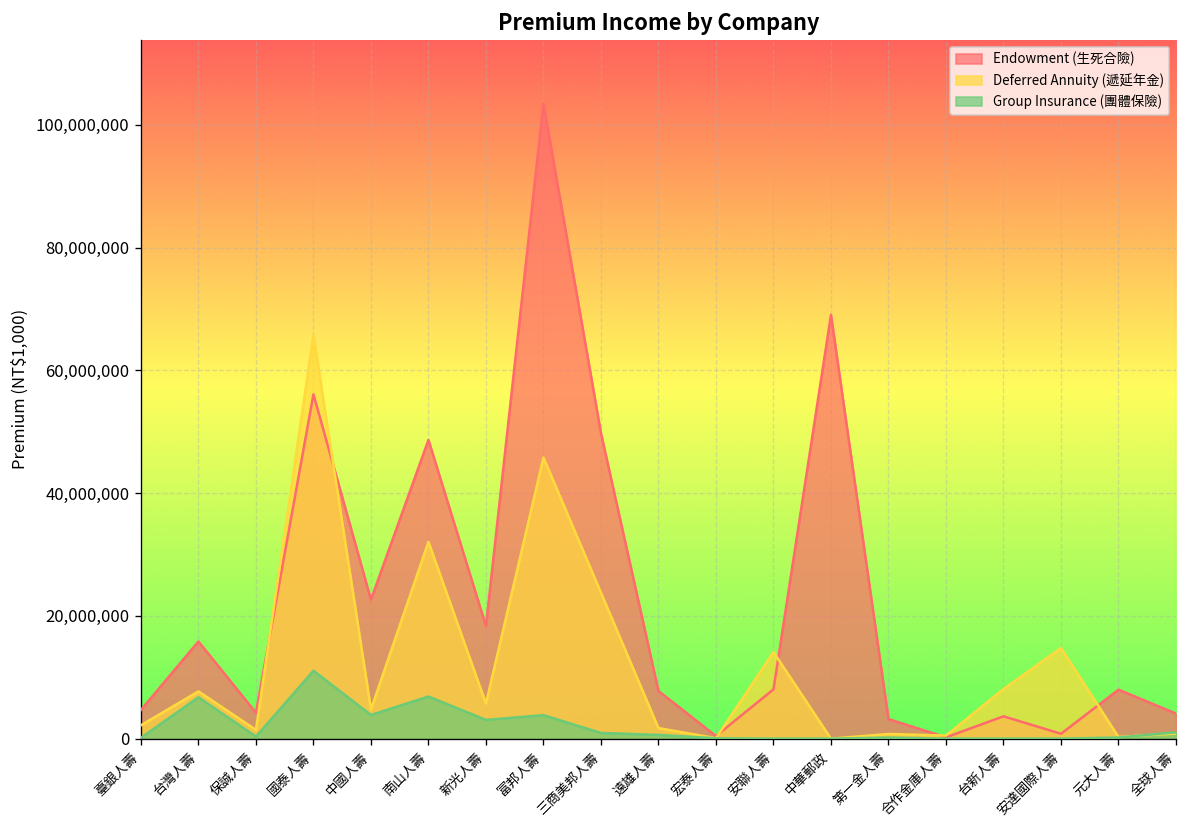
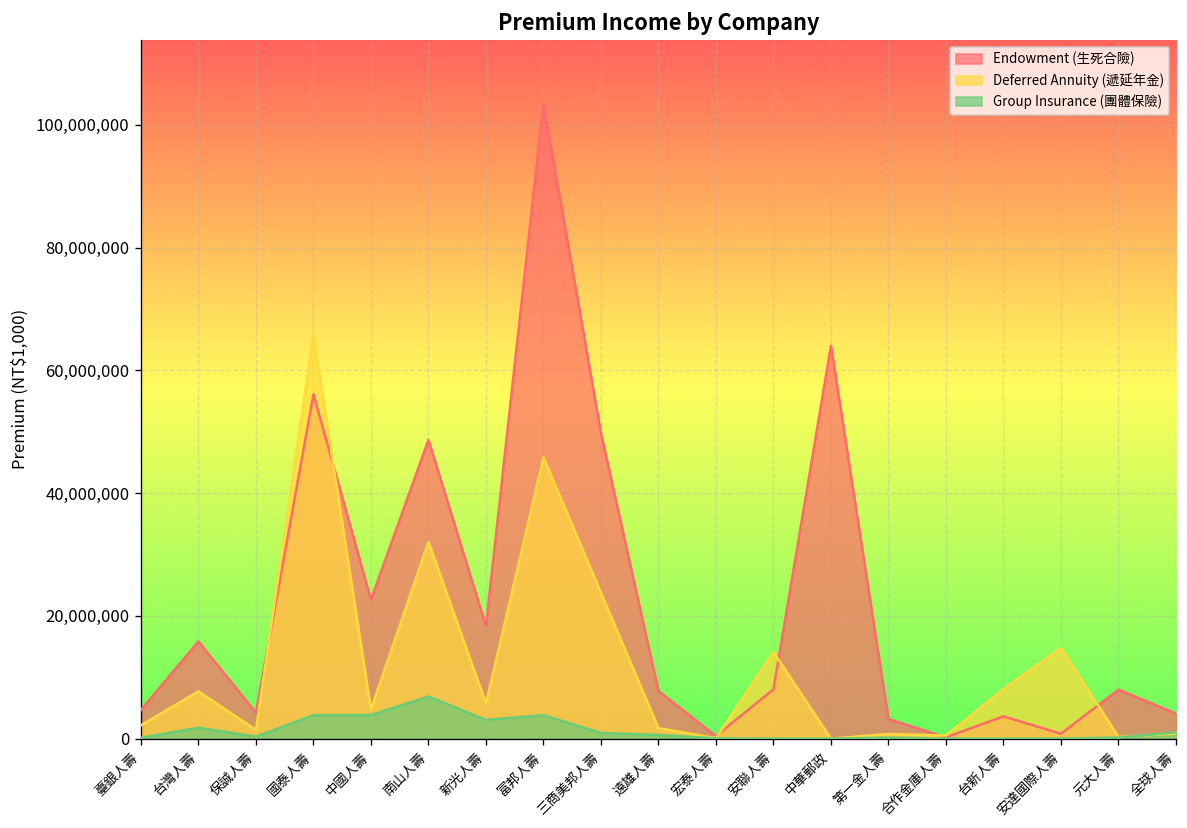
Group Insurance (團體保險), 台灣人壽: 7,000,000 -> 2,000,000
Group Insurance (團體保險), 國泰人壽: 11,000,000 -> 4,000,000
Endowment (生死合險), 中華郵政: 69,000,000 -> 64,000,000
